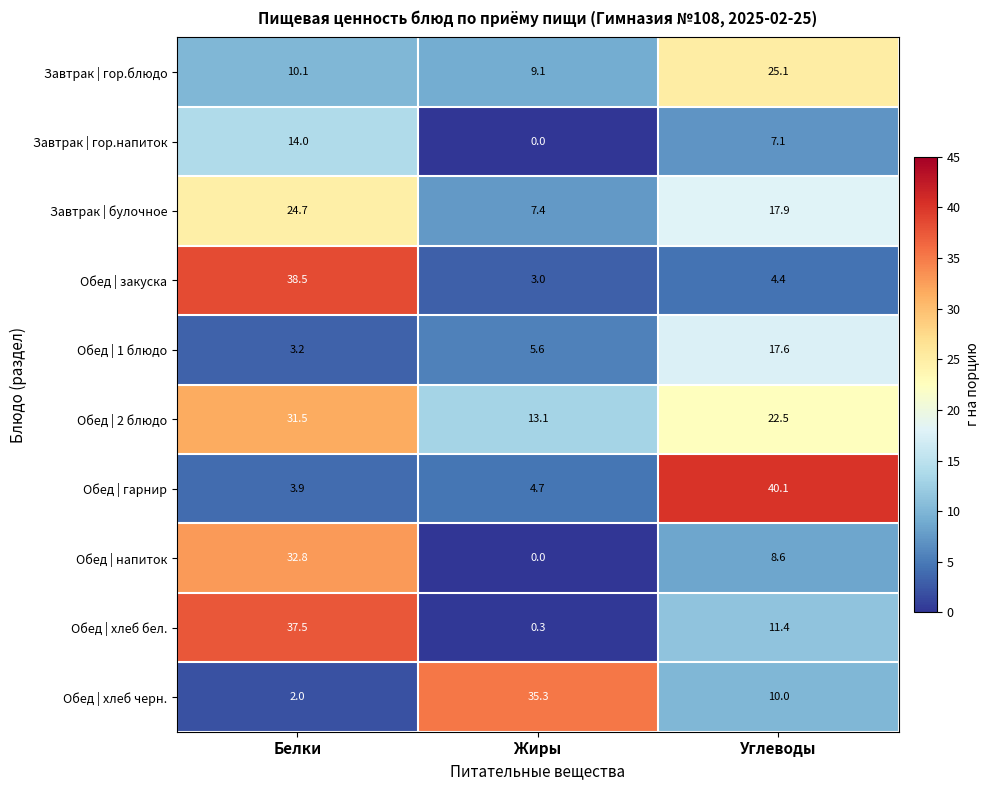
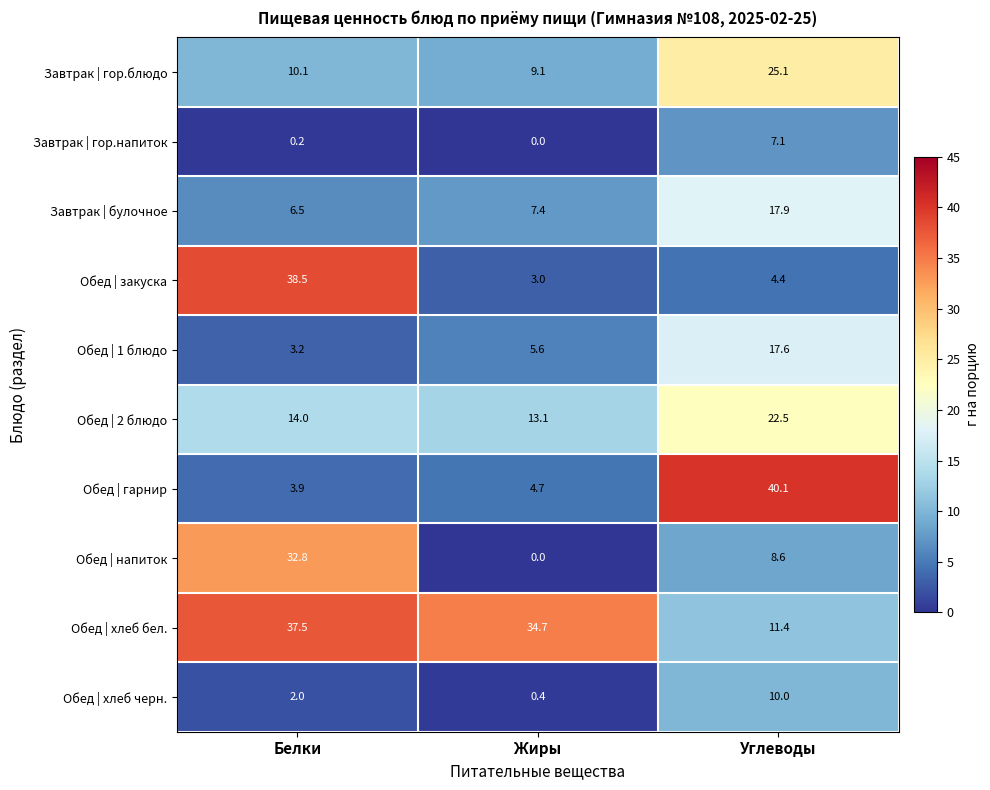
Завтрак | гор.напиток, Белки: 14.0 -> 0.2
Завтрак | булочное, Белки: 24.7 -> 6.5
Обед | 2 блюдо, Белки: 31.5 -> 14.0
Обед | хлеб бел., Жиры: 0.3 -> 34.7
Обед | хлеб черн., Жиры: 35.3 -> 0.4
